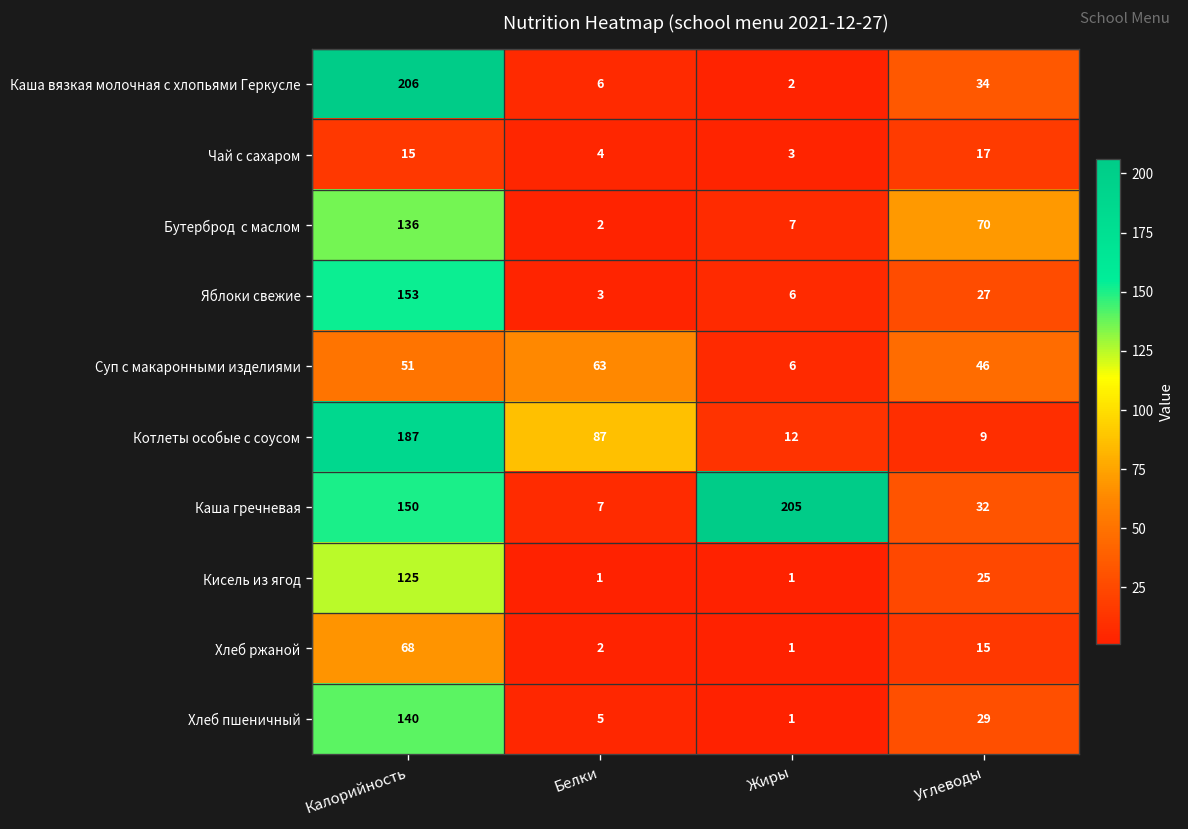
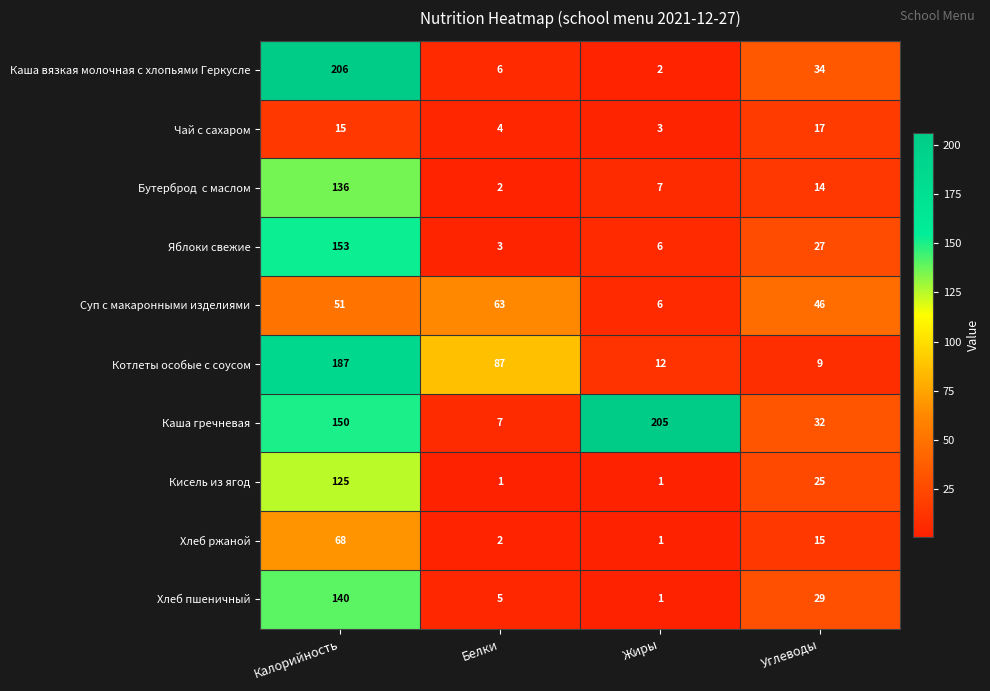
Бутерброд с маслом, Углеводы: 70 -> 14
